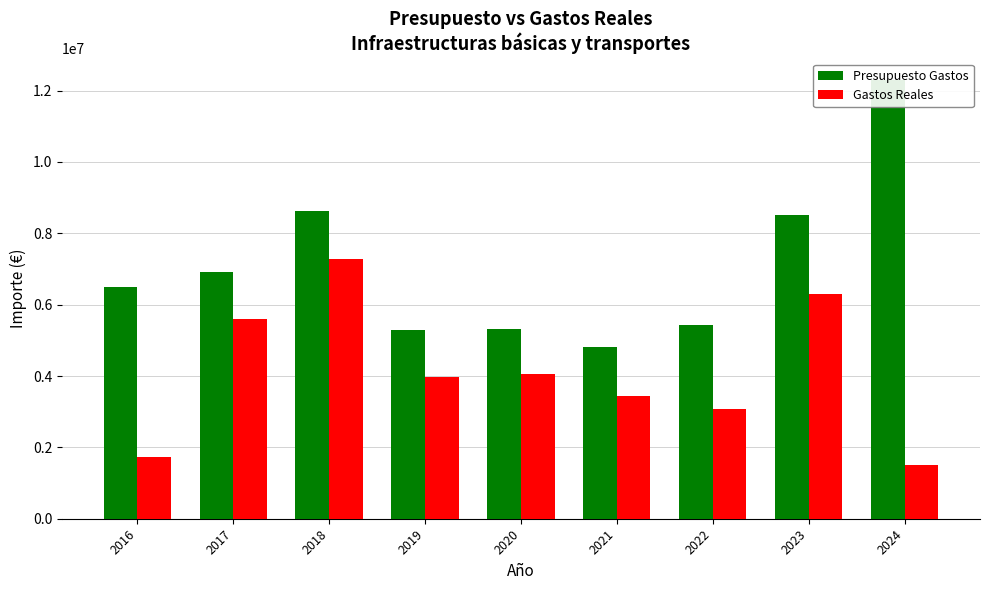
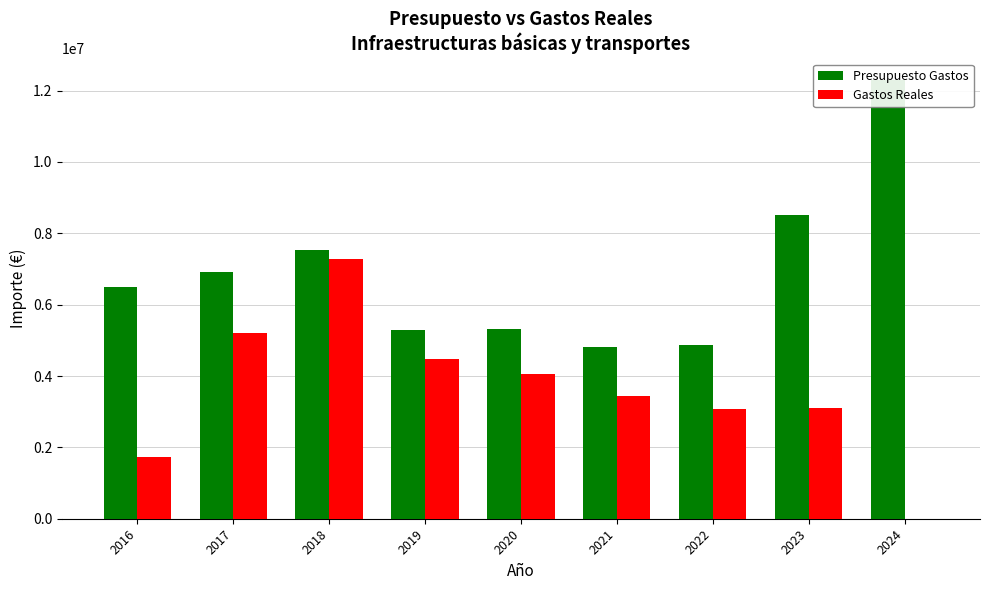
Gastos Reales, 2017: 5600000 -> 5200000
Presupuesto Gastos, 2018: 8600000 -> 7500000
Gastos Reales, 2019: 4000000 -> 4500000
Presupuesto Gastos, 2022: 5400000 -> 4900000
Gastos Reales, 2023: 6300000 -> 3100000
Gastos Reales, 2024: 1500000 -> 0
